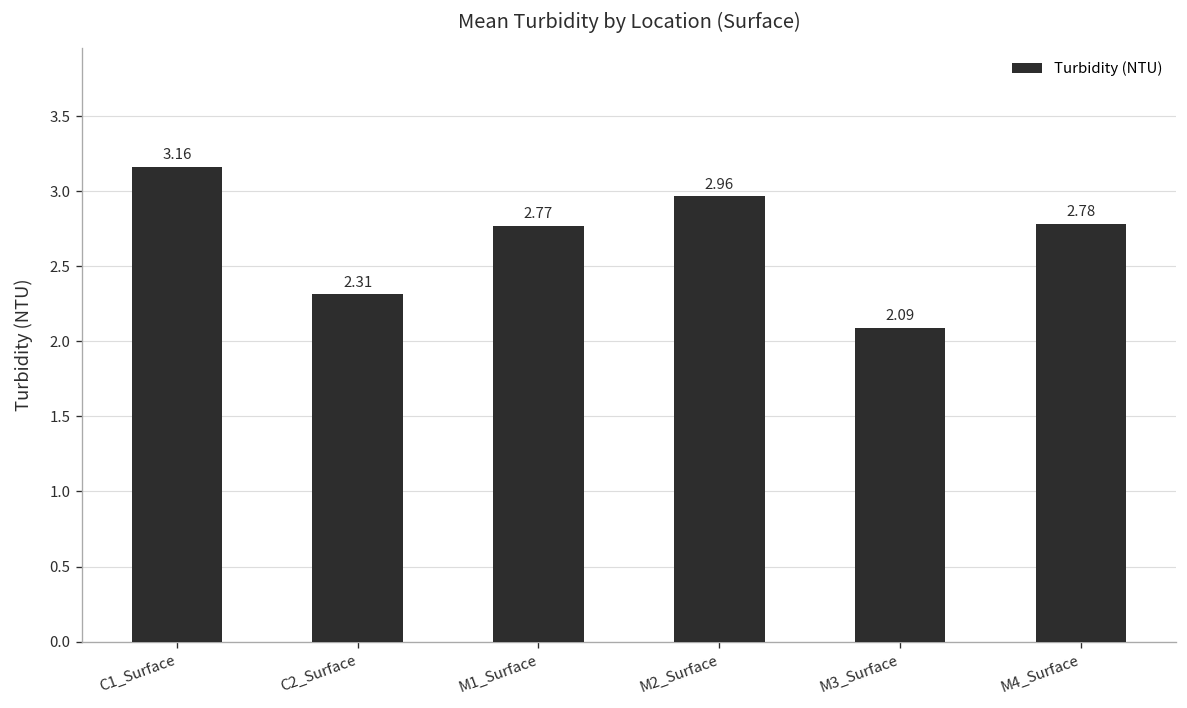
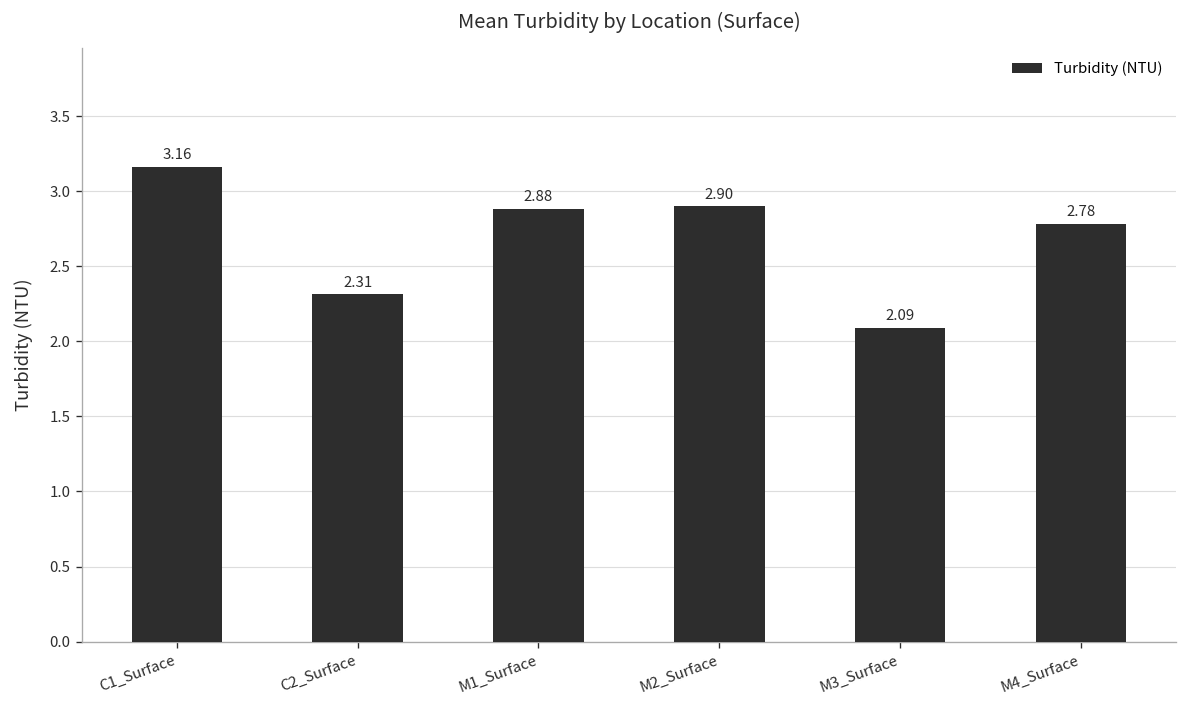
M1_Surface: 2.77 -> 2.88
M2_Surface: 2.96 -> 2.90
